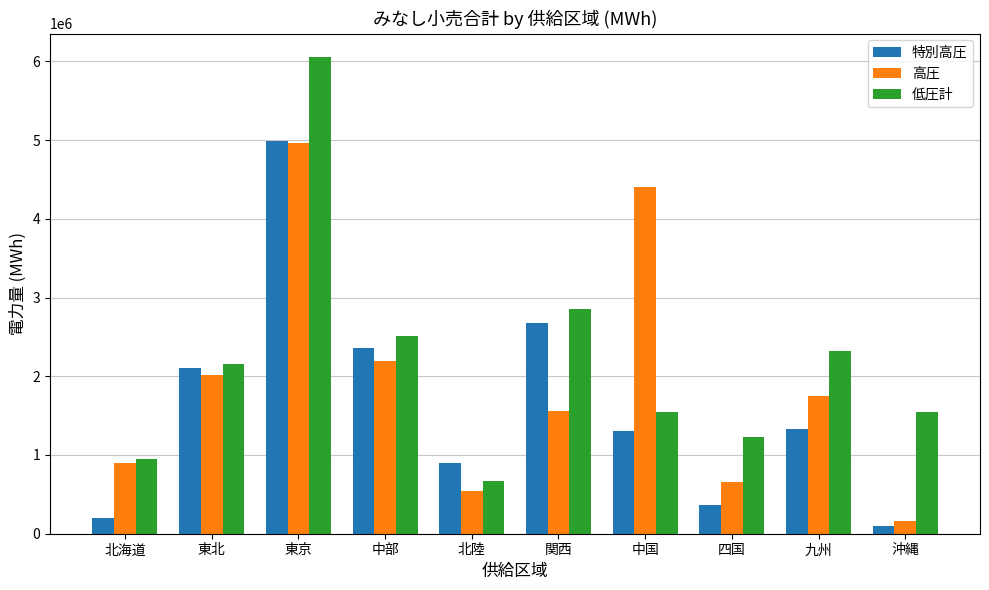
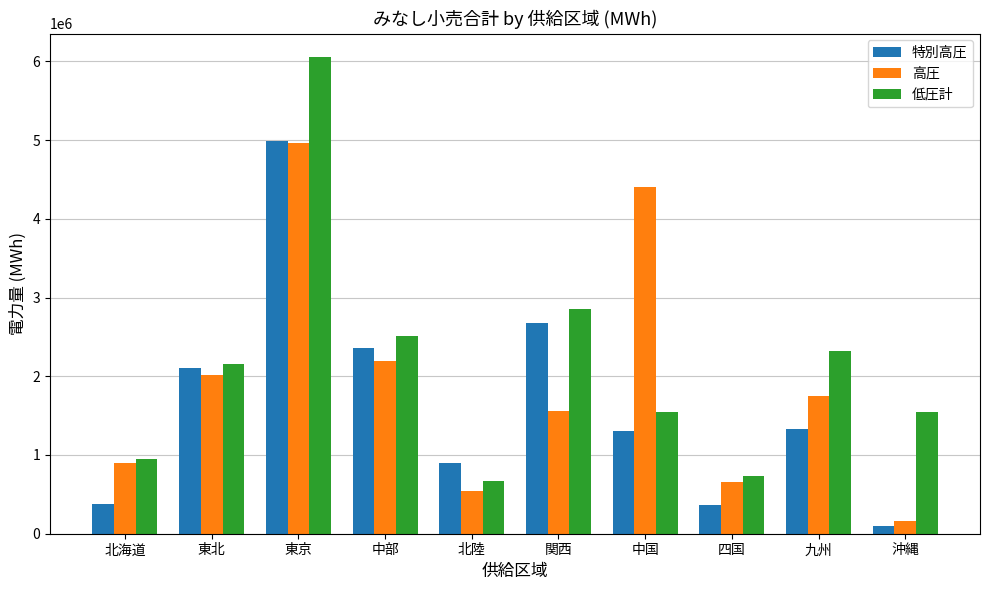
特別高圧, 北海道: 200000 -> 400000
低圧計, 四国: 1200000 -> 700000
